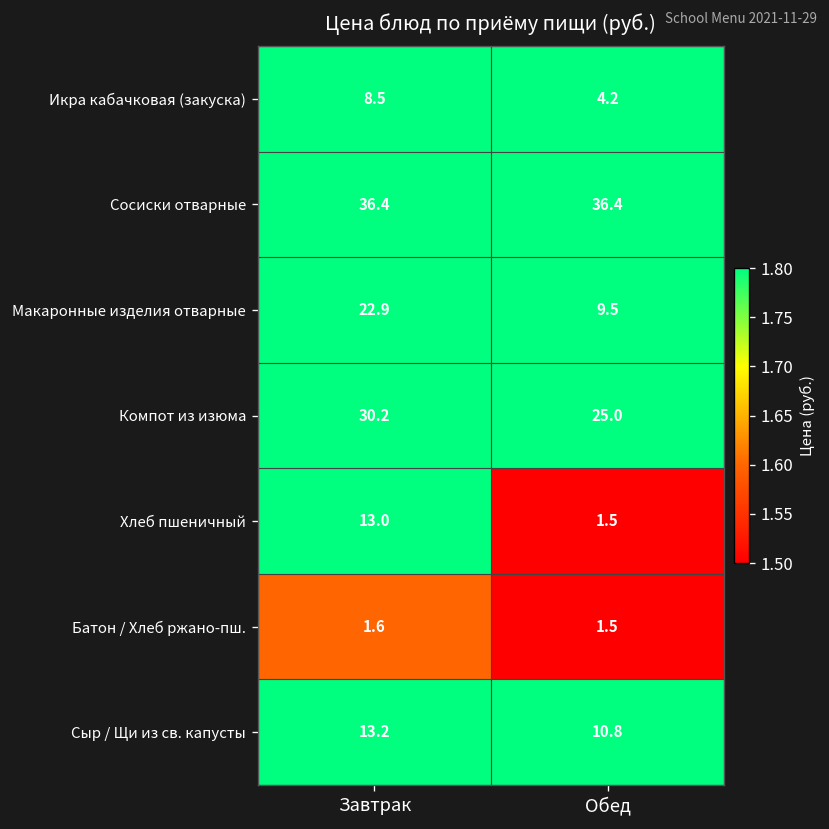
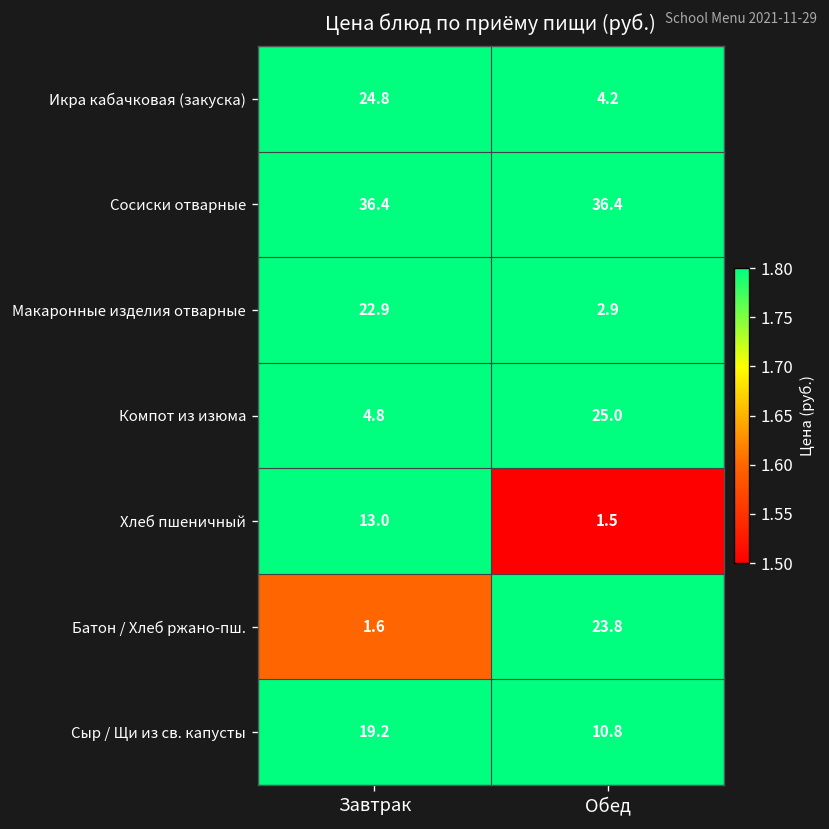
Икра кабачковая (закуска), Завтрак: 8.5 -> 24.8
Макаронные изделия отварные, Обед: 9.5 -> 2.9
Компот из изюма, Завтрак: 30.2 -> 4.8
Батон / Хлеб ржано-пш., Обед: 1.5 -> 23.8
Сыр / Щи из св. капусты, Завтрак: 13.2 -> 19.2
